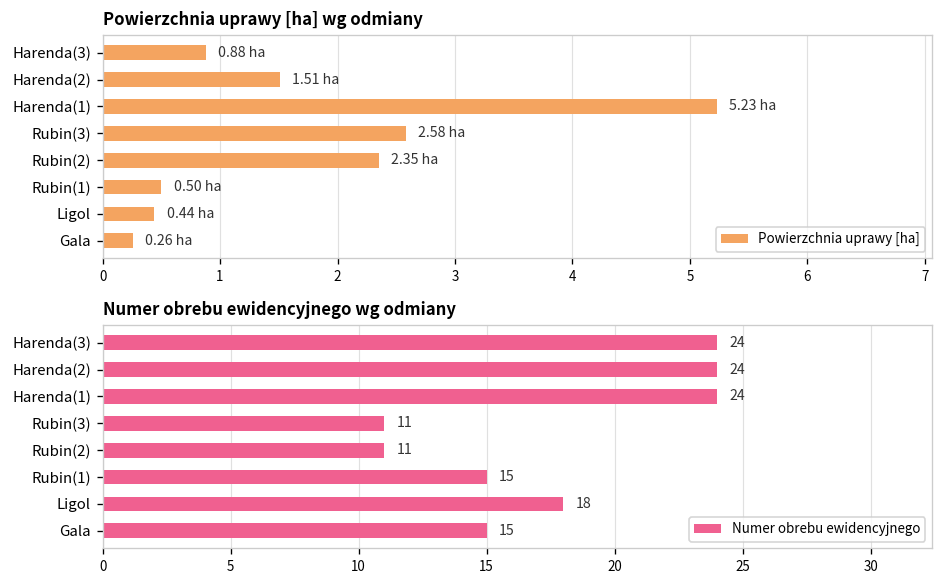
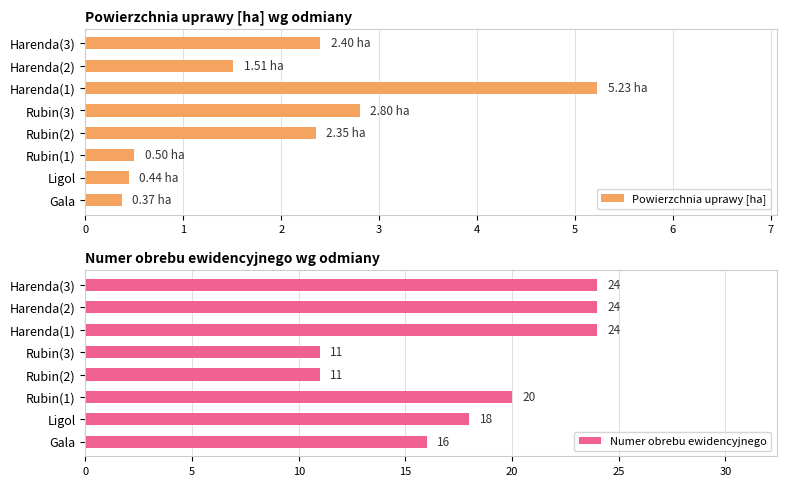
Powierzchnia uprawy [ha] wg odmiany, Harenda(3): 0.88 -> 2.40
Powierzchnia uprawy [ha] wg odmiany, Rubin(3): 2.58 -> 2.80
Powierzchnia uprawy [ha] wg odmiany, Gala: 0.26 -> 0.37
Numer obrebu ewidencyjnego wg odmiany, Rubin(1): 15 -> 20
Numer obrebu ewidencyjnego wg odmiany, Gala: 15 -> 16
